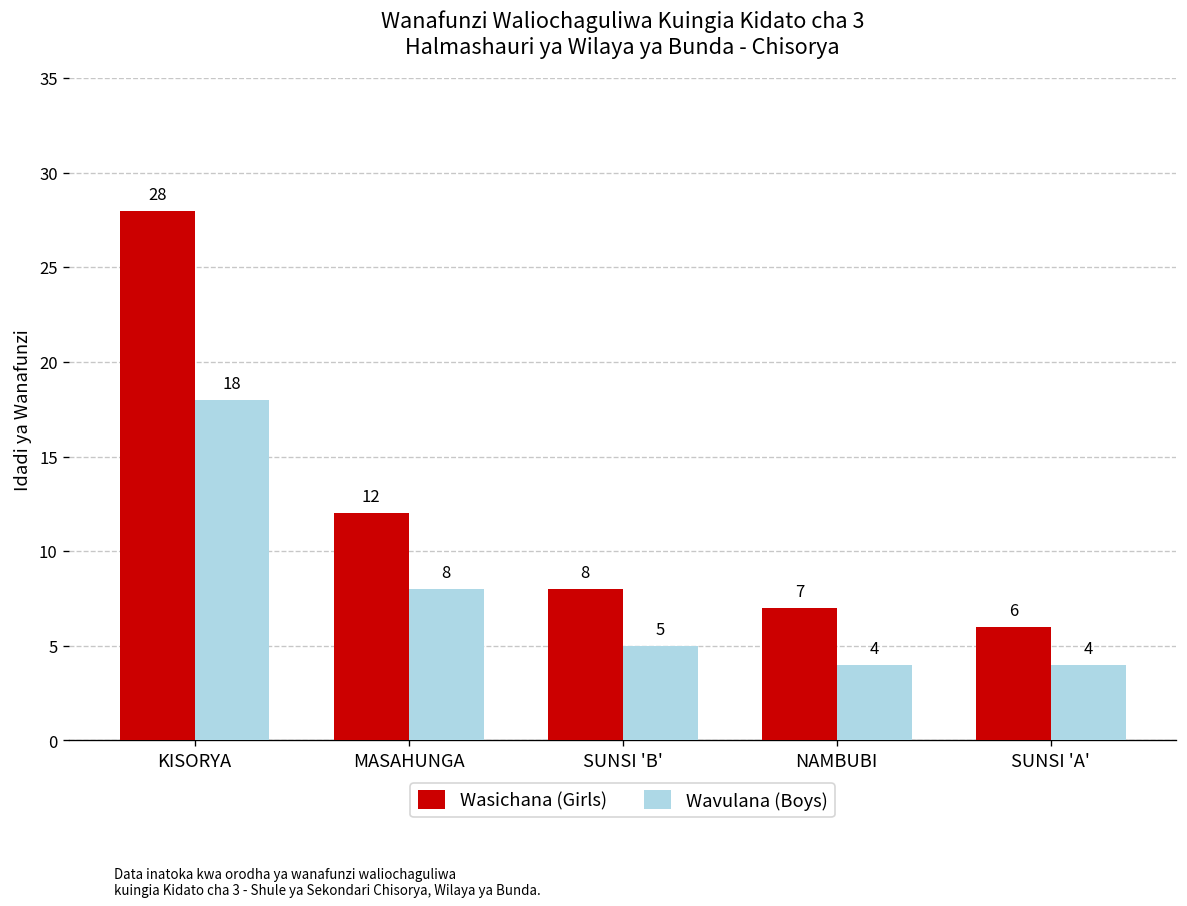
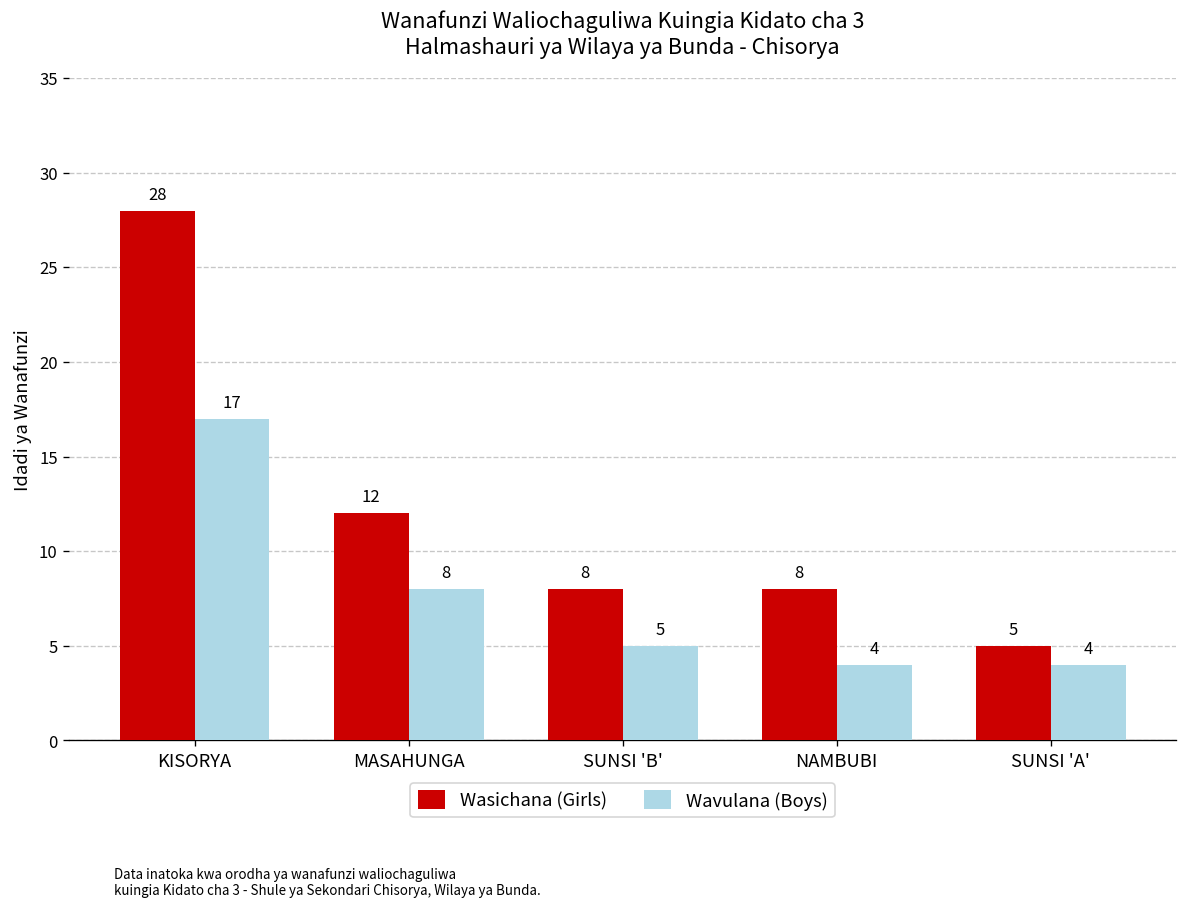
Wavulana (Boys), KISORYA: 18 -> 17
Wasichana (Girls), NAMBUBI: 7 -> 8
Wasichana (Girls), SUNSI 'A': 6 -> 5
